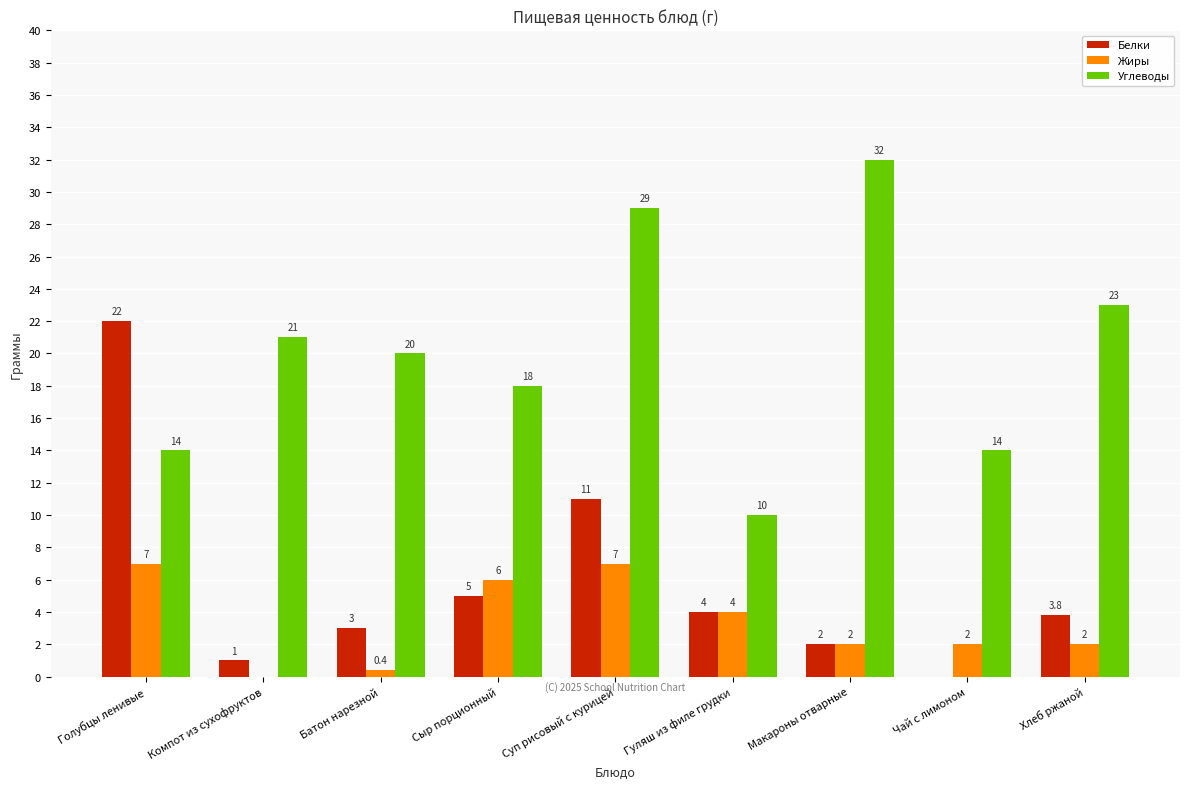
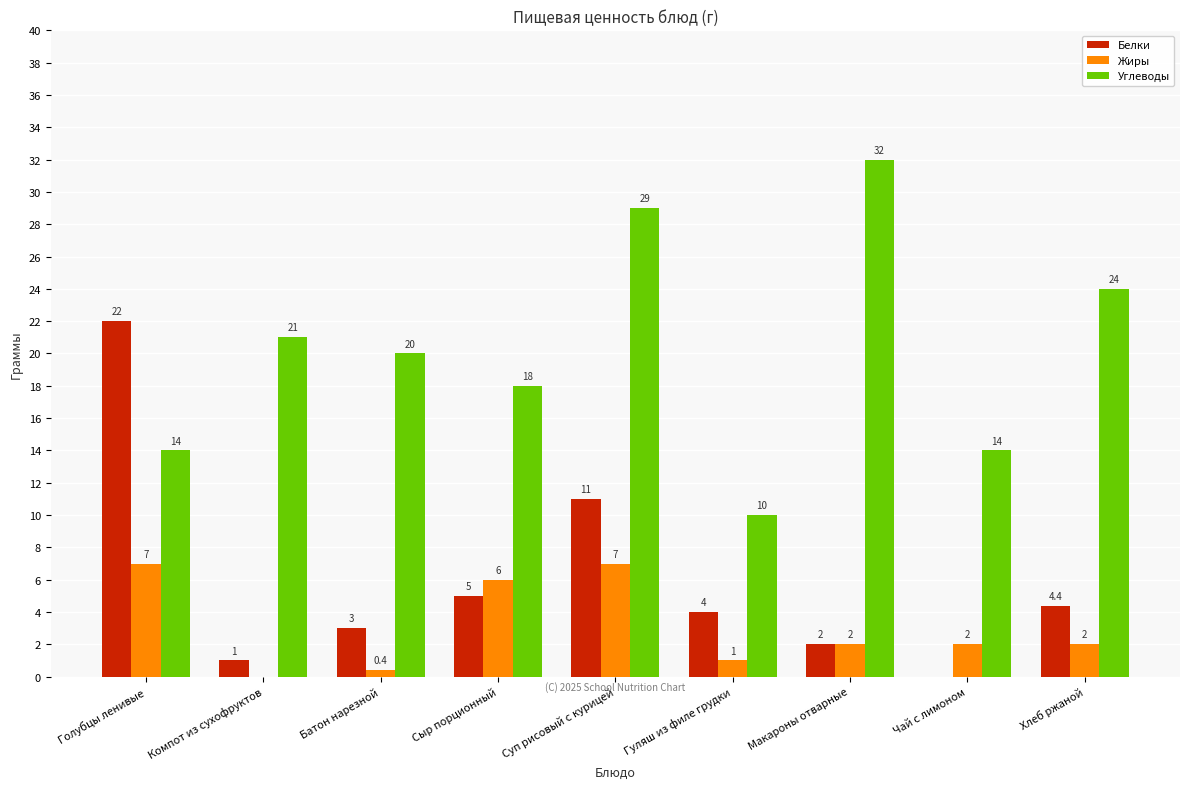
Жиры, Гуляш из филе грудки: 4 -> 1
Белки, Хлеб ржаной: 3.8 -> 4.4
Углеводы, Хлеб ржаной: 23 -> 24
